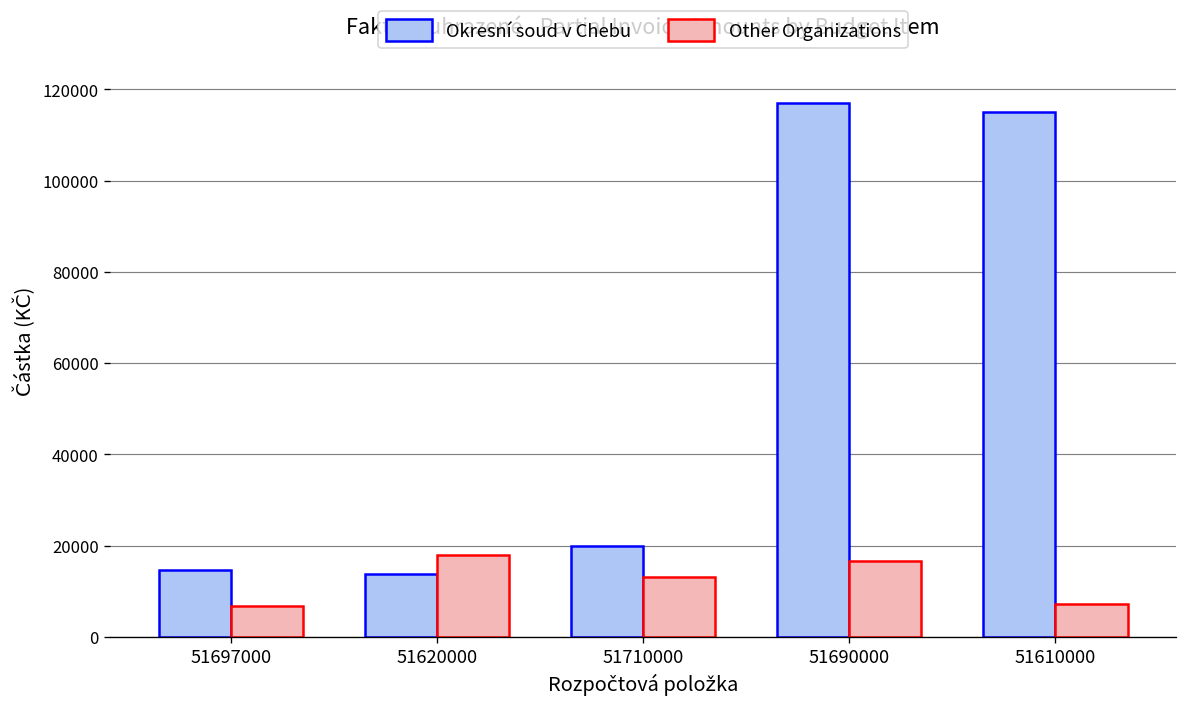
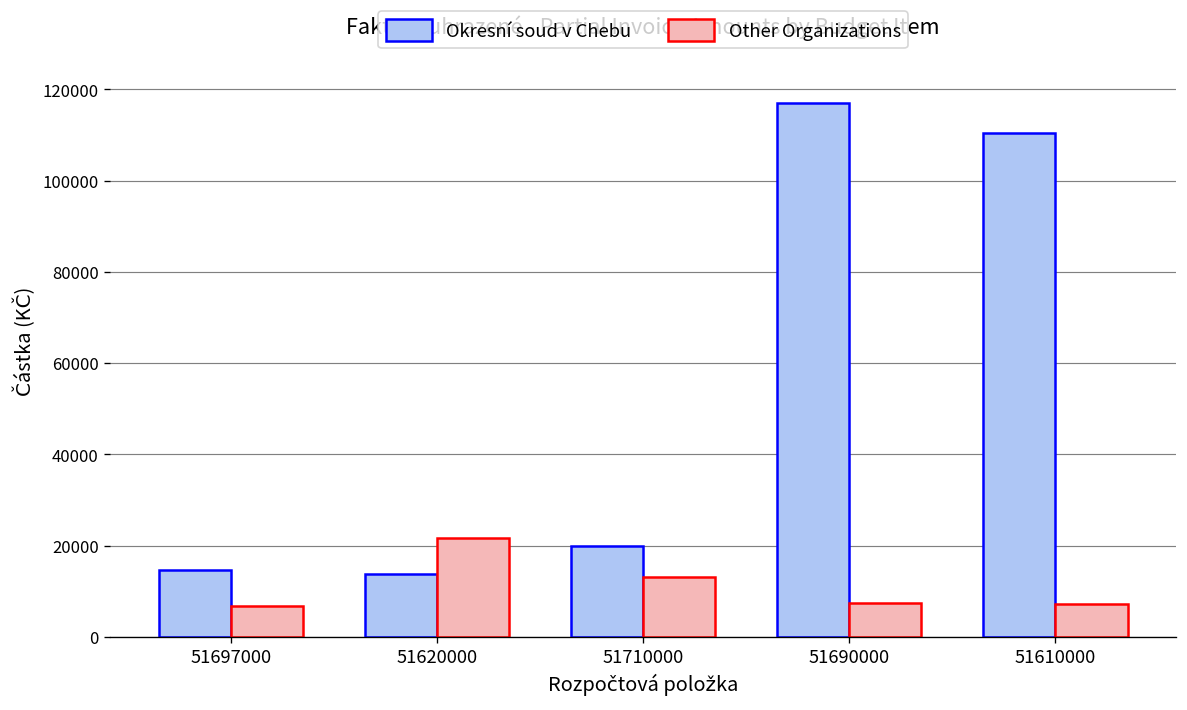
Other Organizations, 51620000: 18000 -> 22000
Other Organizations, 51690000: 17000 -> 7000
Okresní soud v Chebu, 51610000: 115000 -> 111000
